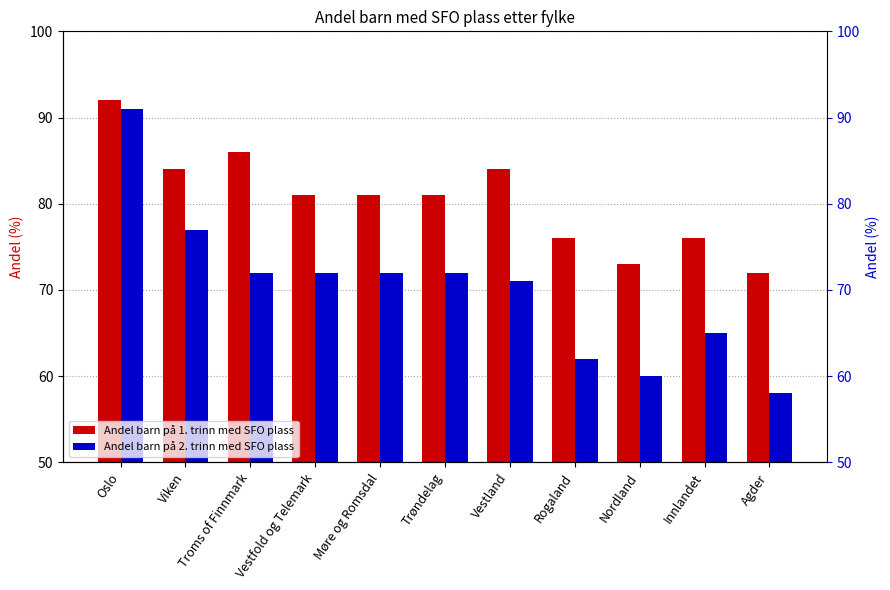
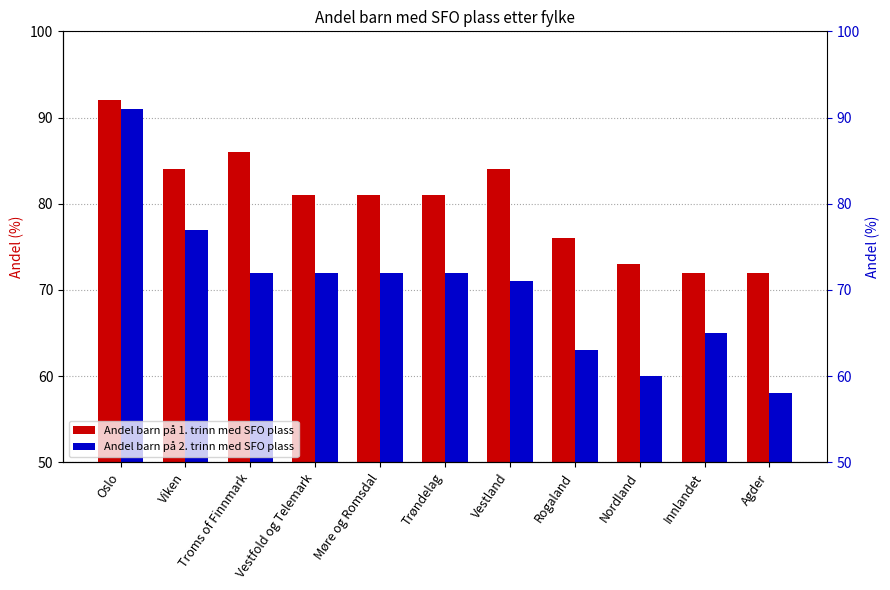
Andel barn på 2. trinn med SFO plass, Rogaland: 62 -> 63
Andel barn på 1. trinn med SFO plass, Innlandet: 76 -> 72
